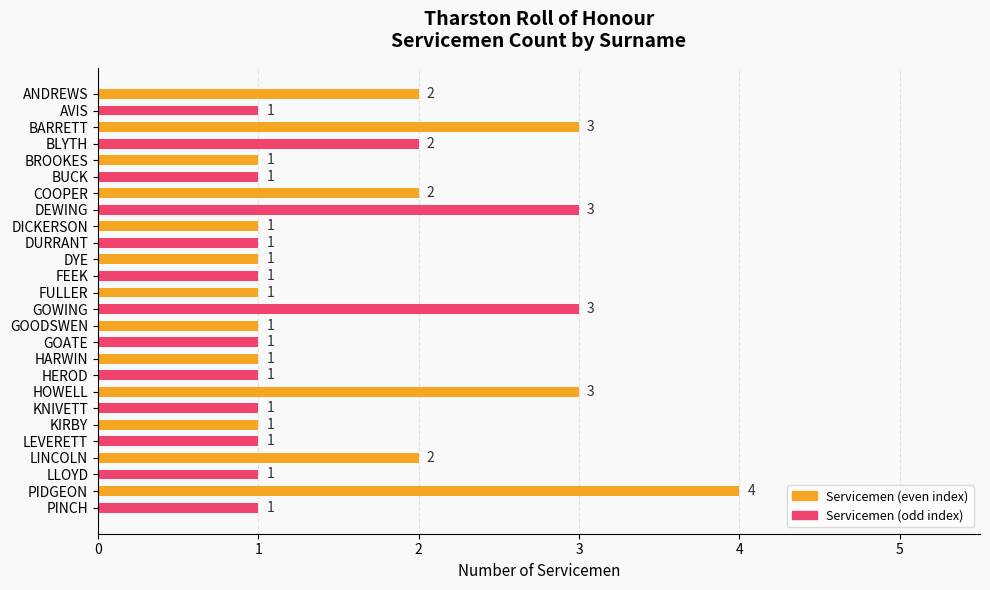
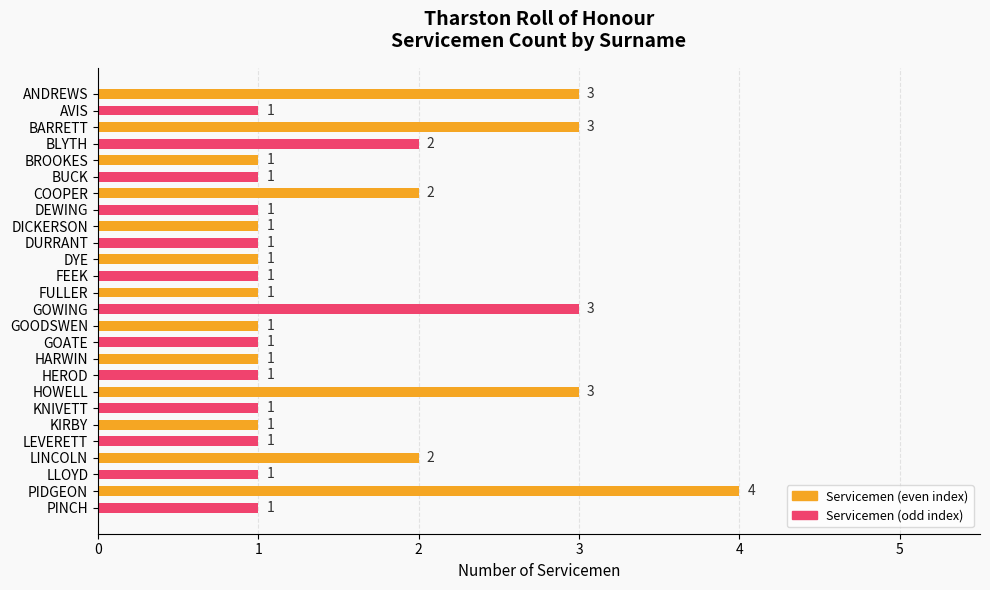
ANDREWS: 2 -> 3
DEWING: 3 -> 1
